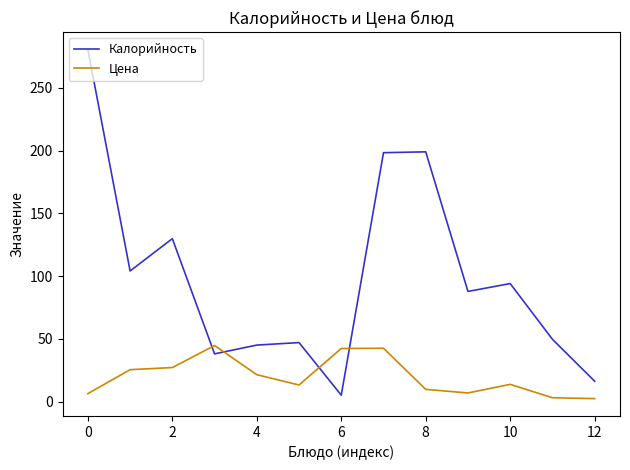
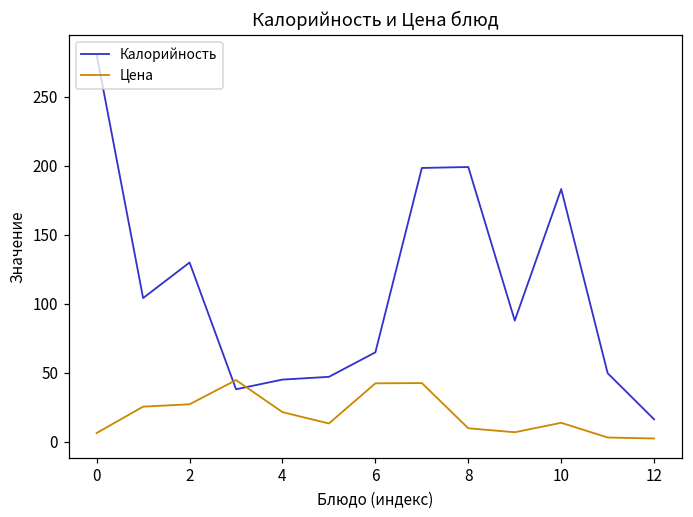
Калорийность, 6: 5 -> 65
Калорийность, 10: 94 -> 183
